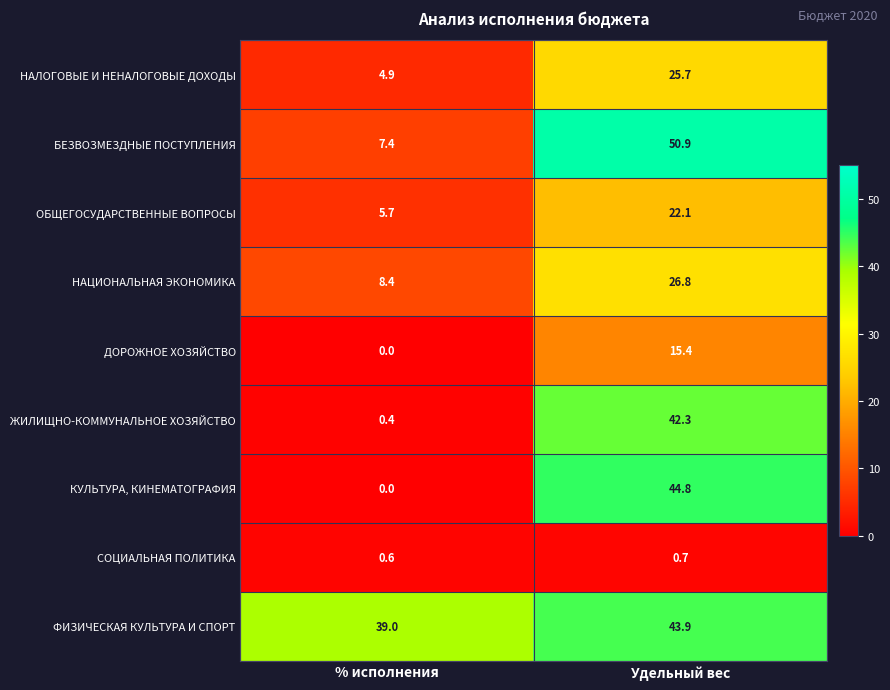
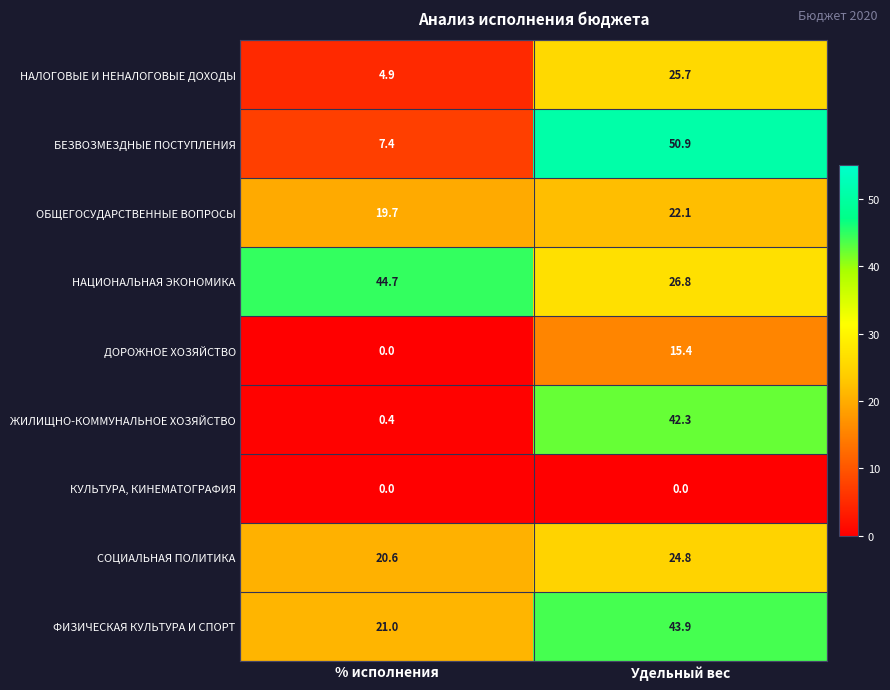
ОБЩЕГОСУДАРСТВЕННЫЕ ВОПРОСЫ, % исполнения: 5.7 -> 19.7
НАЦИОНАЛЬНАЯ ЭКОНОМИКА, % исполнения: 8.4 -> 44.7
КУЛЬТУРА, КИНЕМАТОГРАФИЯ, Удельный вес: 44.8 -> 0.0
СОЦИАЛЬНАЯ ПОЛИТИКА, % исполнения: 0.6 -> 20.6
СОЦИАЛЬНАЯ ПОЛИТИКА, Удельный вес: 0.7 -> 24.8
ФИЗИЧЕСКАЯ КУЛЬТУРА И СПОРТ, % исполнения: 39.0 -> 21.0
